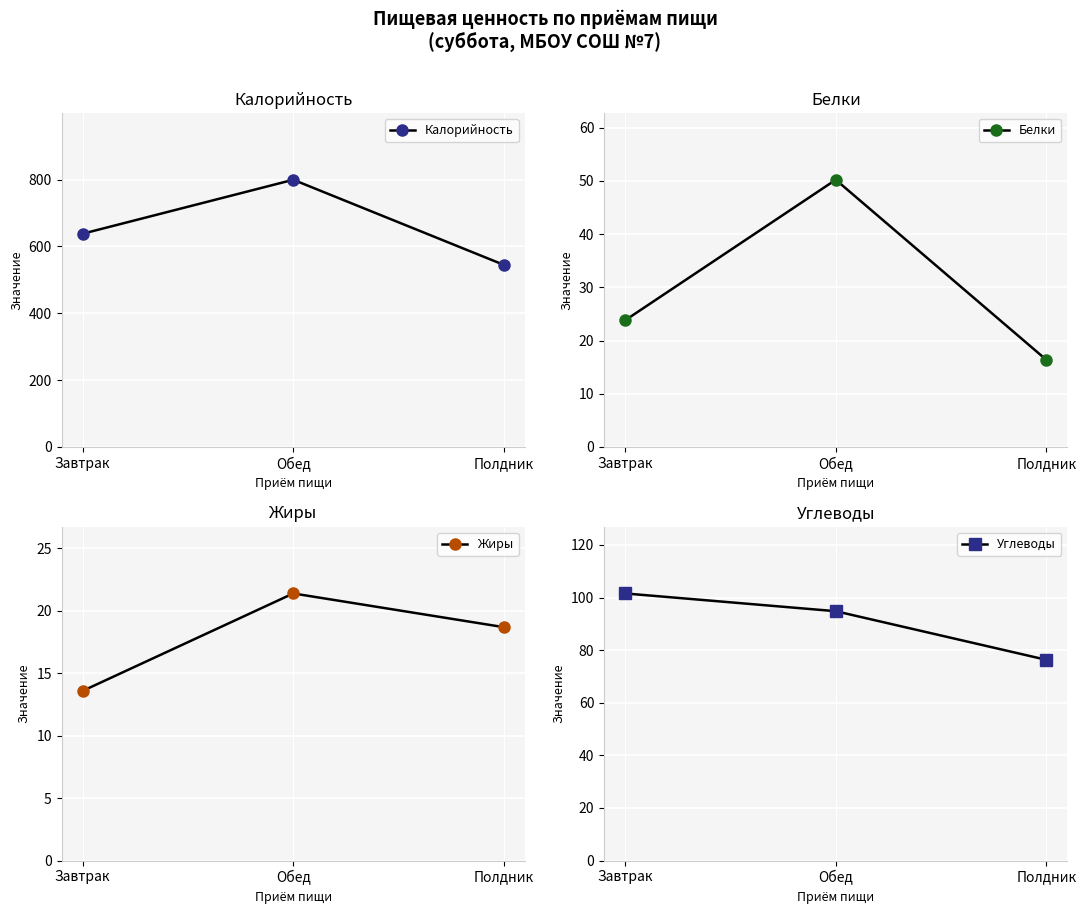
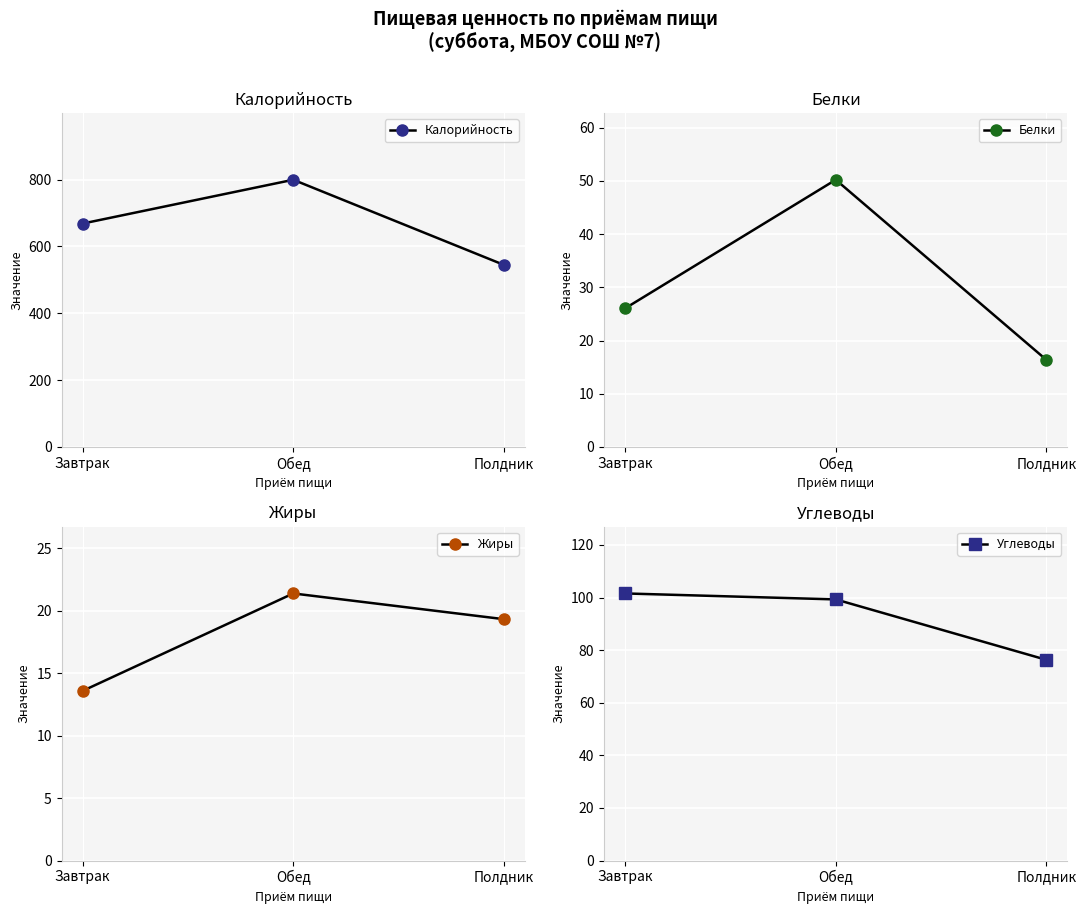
Калорийность, Завтрак: 640 -> 670
Белки, Завтрак: 24 -> 26
Жиры, Полдник: 18.7 -> 19.3
Углеводы, Обед: 95 -> 99
